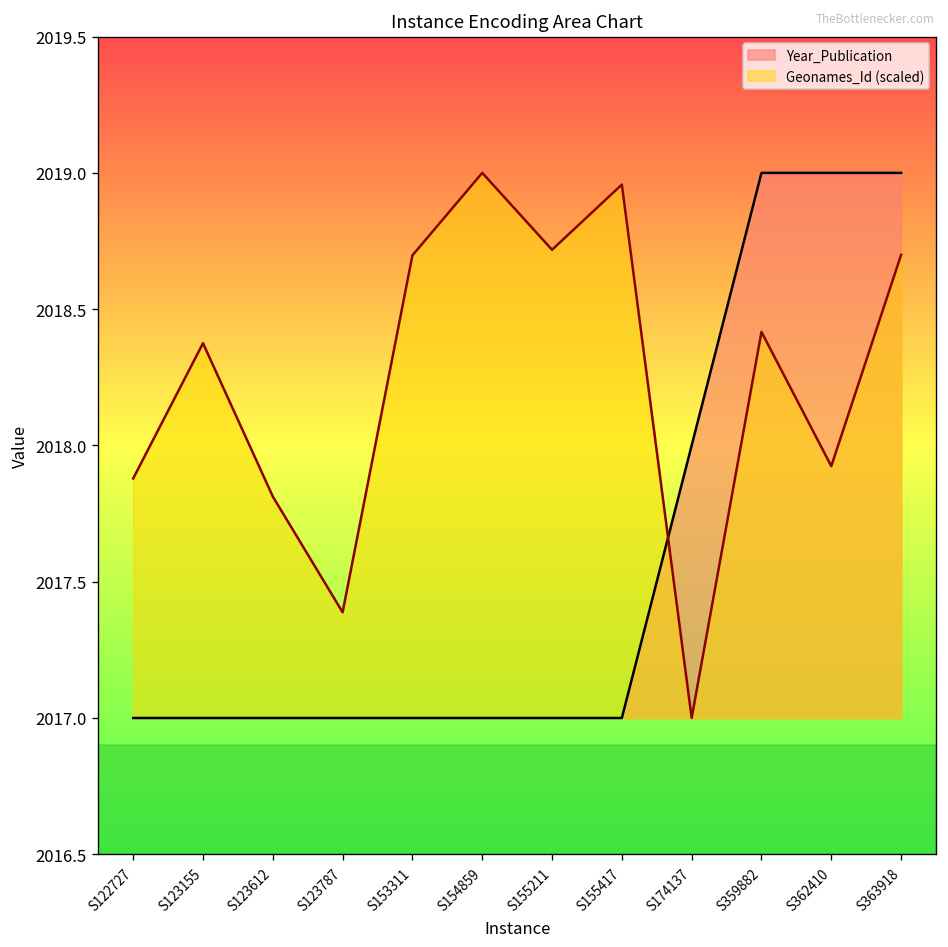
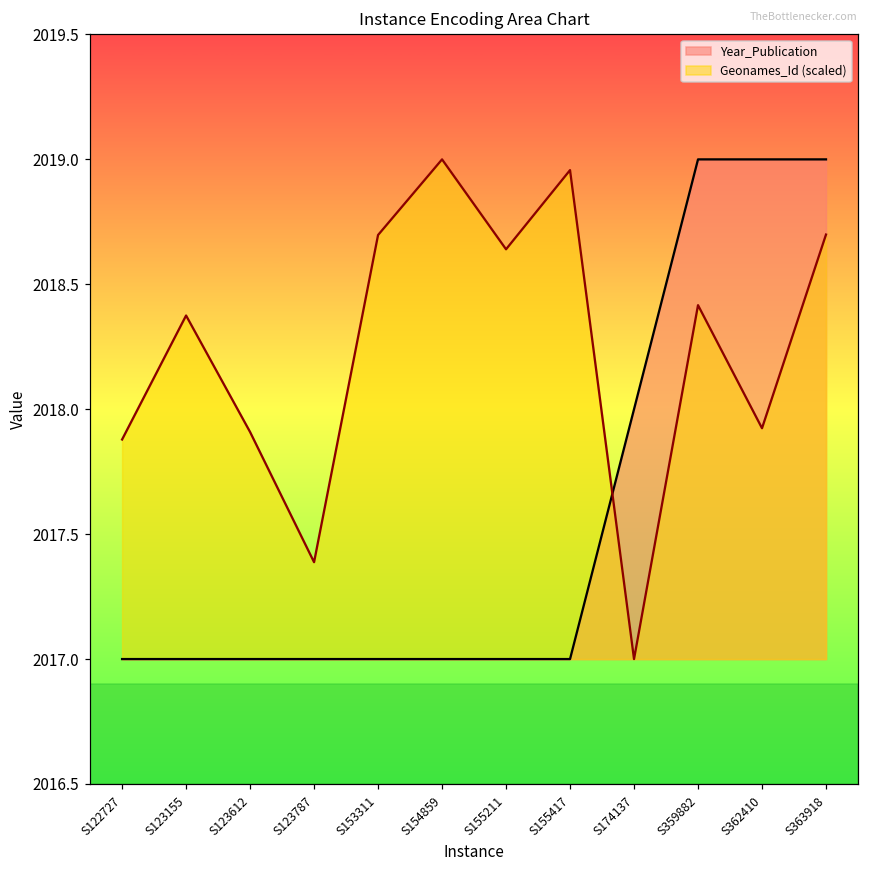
Geonames_Id (scaled), S123612: 2017.81 -> 2017.91
Geonames_Id (scaled), S155211: 2018.72 -> 2018.64
